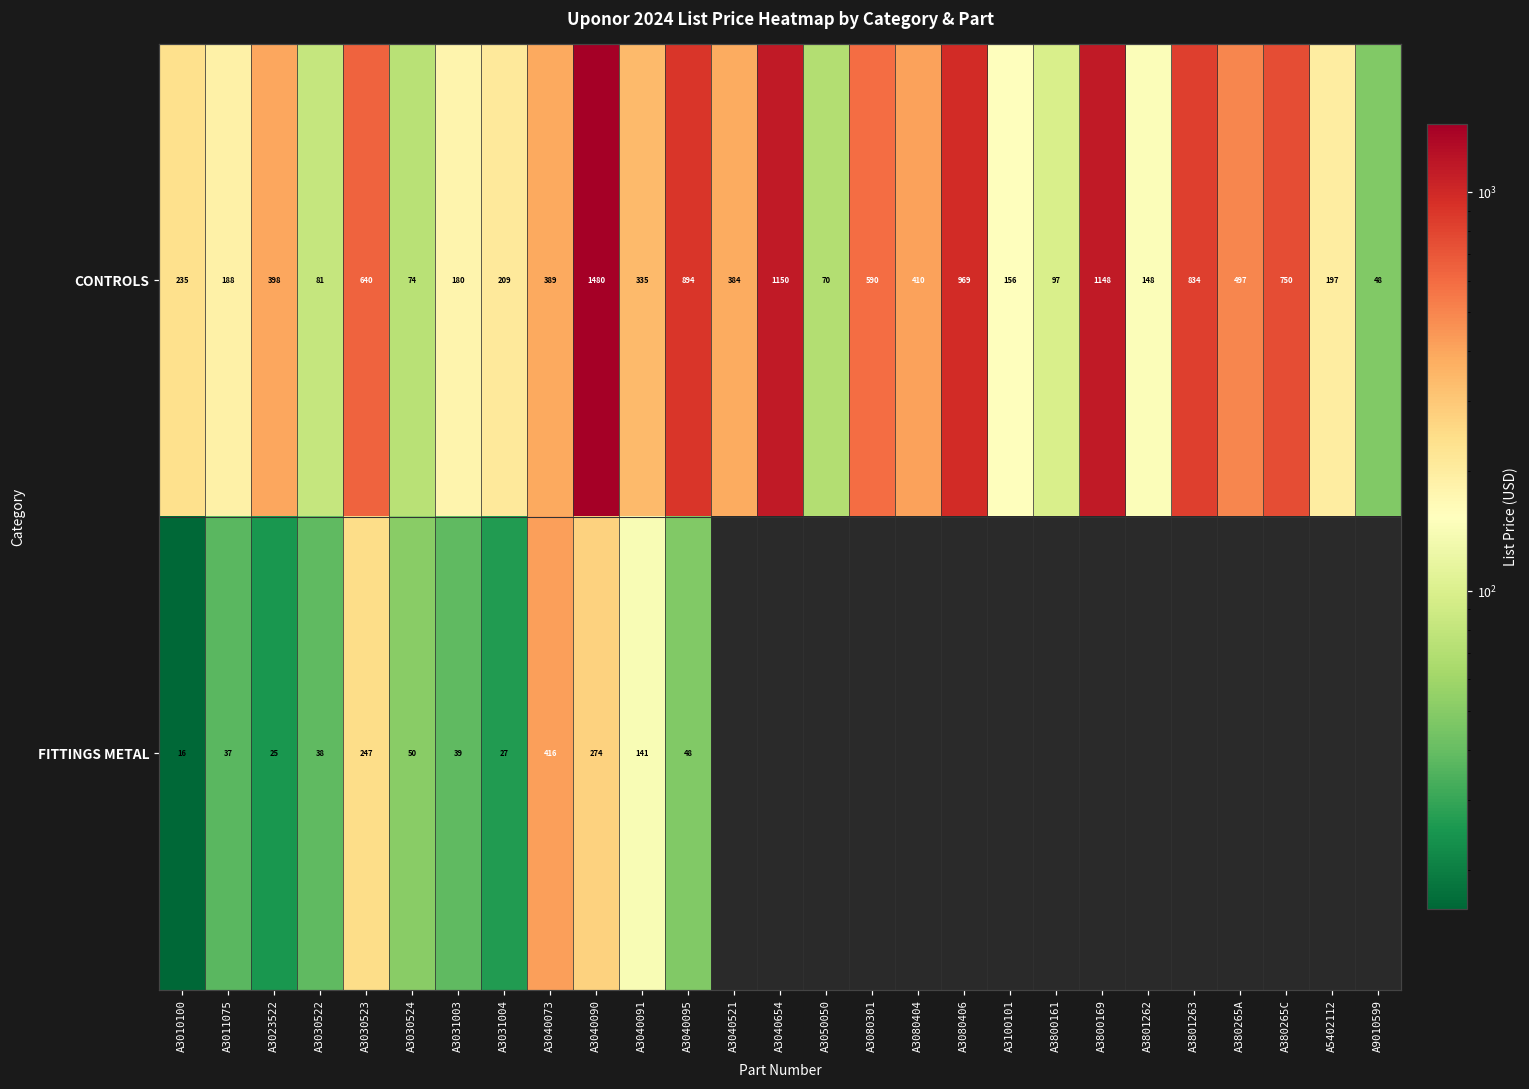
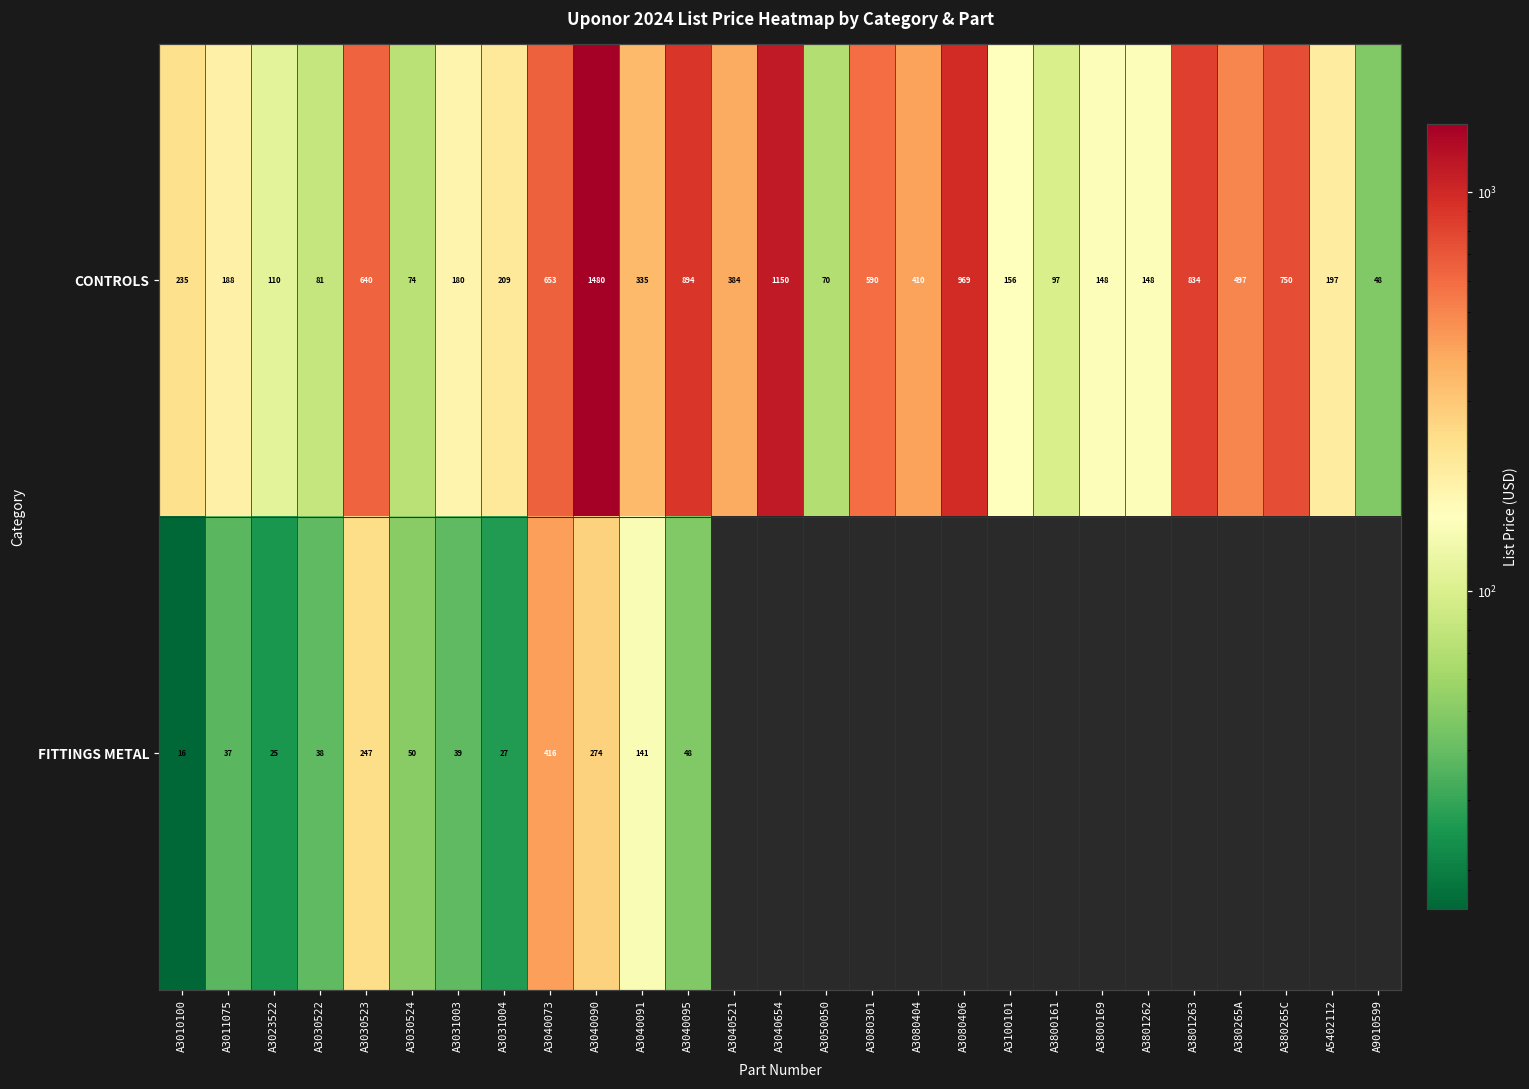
CONTROLS, A3023522: 398 -> 110
CONTROLS, A3040073: 389 -> 653
CONTROLS, A3800169: 1148 -> 148
